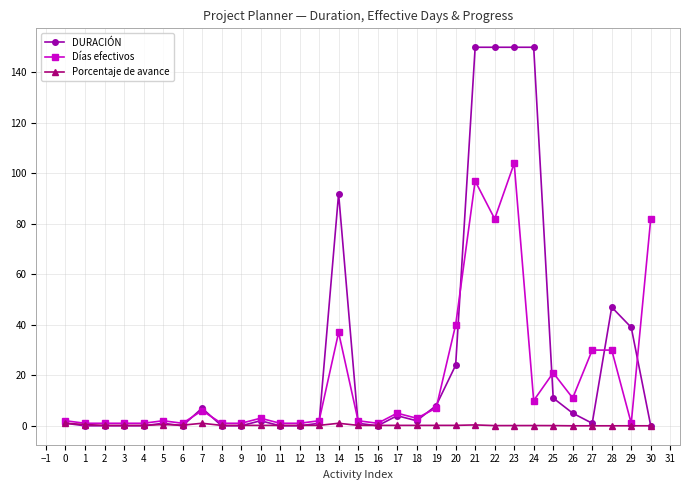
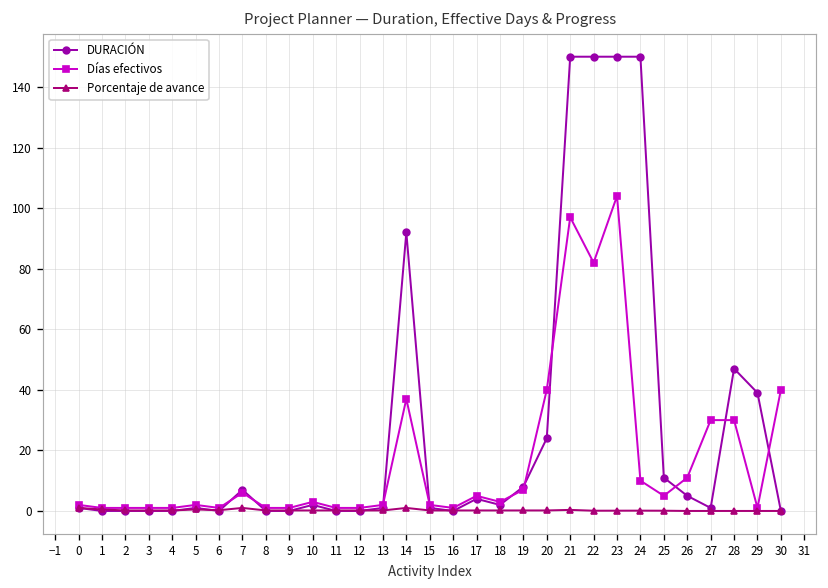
Días efectivos, 25: 21 -> 5
Días efectivos, 30: 82 -> 40
